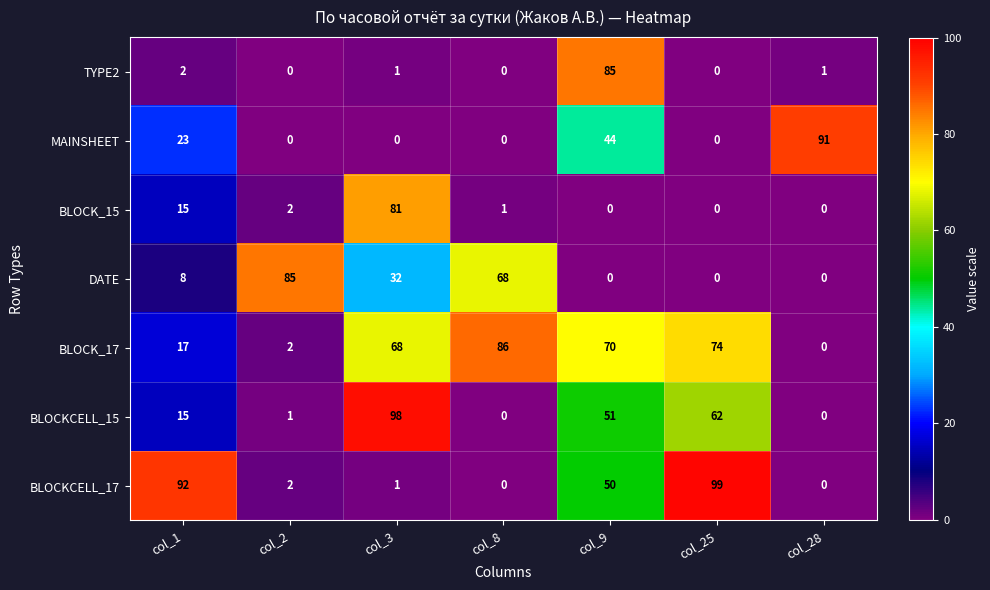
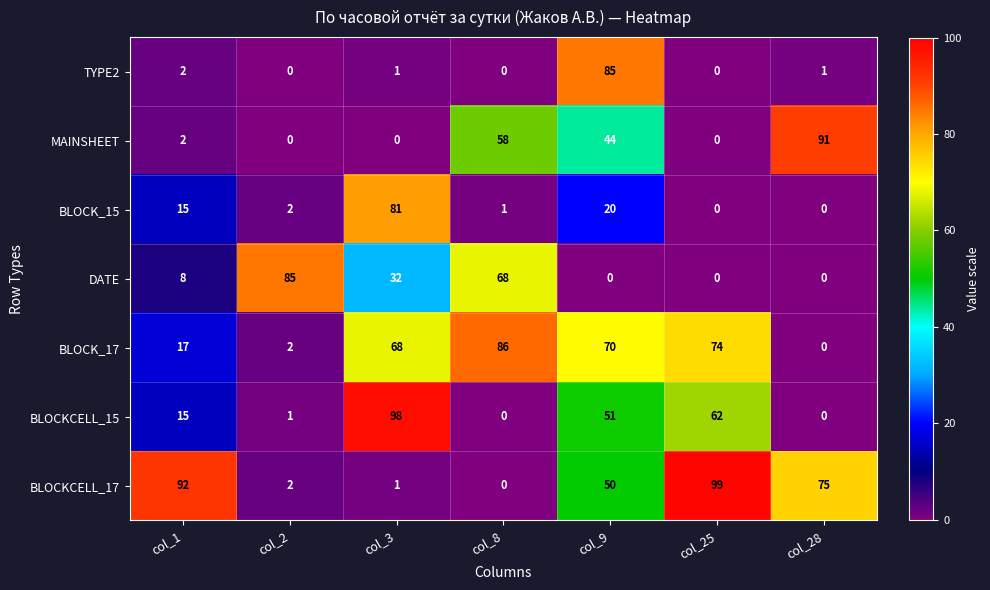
MAINSHEET, col_1: 23 -> 2
MAINSHEET, col_8: 0 -> 58
BLOCK_15, col_9: 0 -> 20
BLOCKCELL_17, col_28: 0 -> 75
